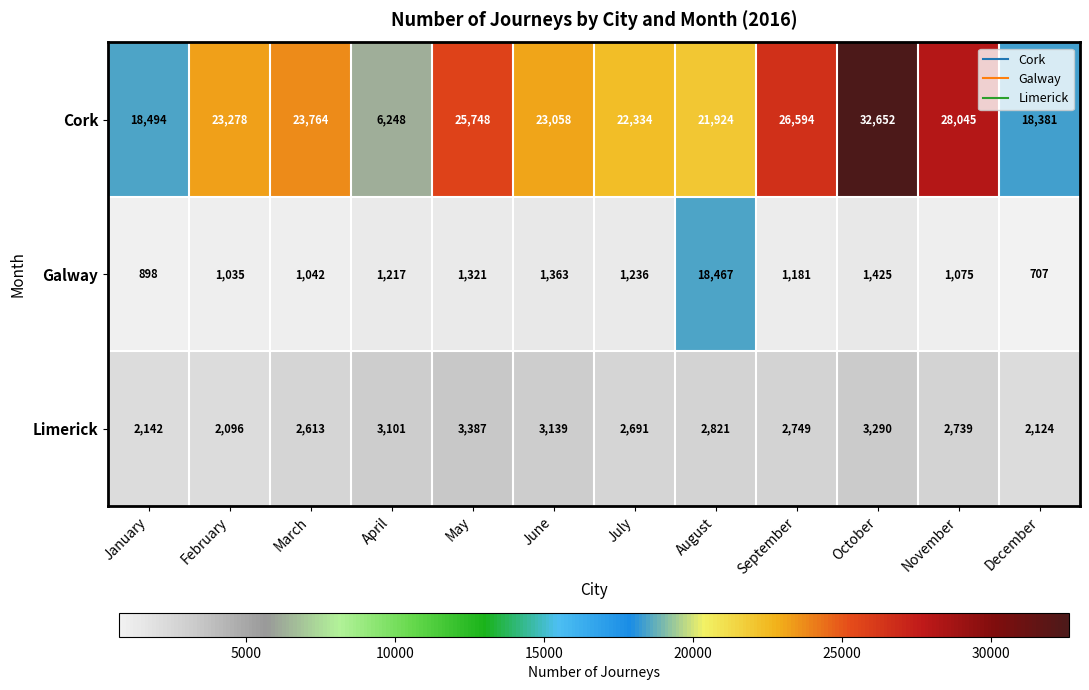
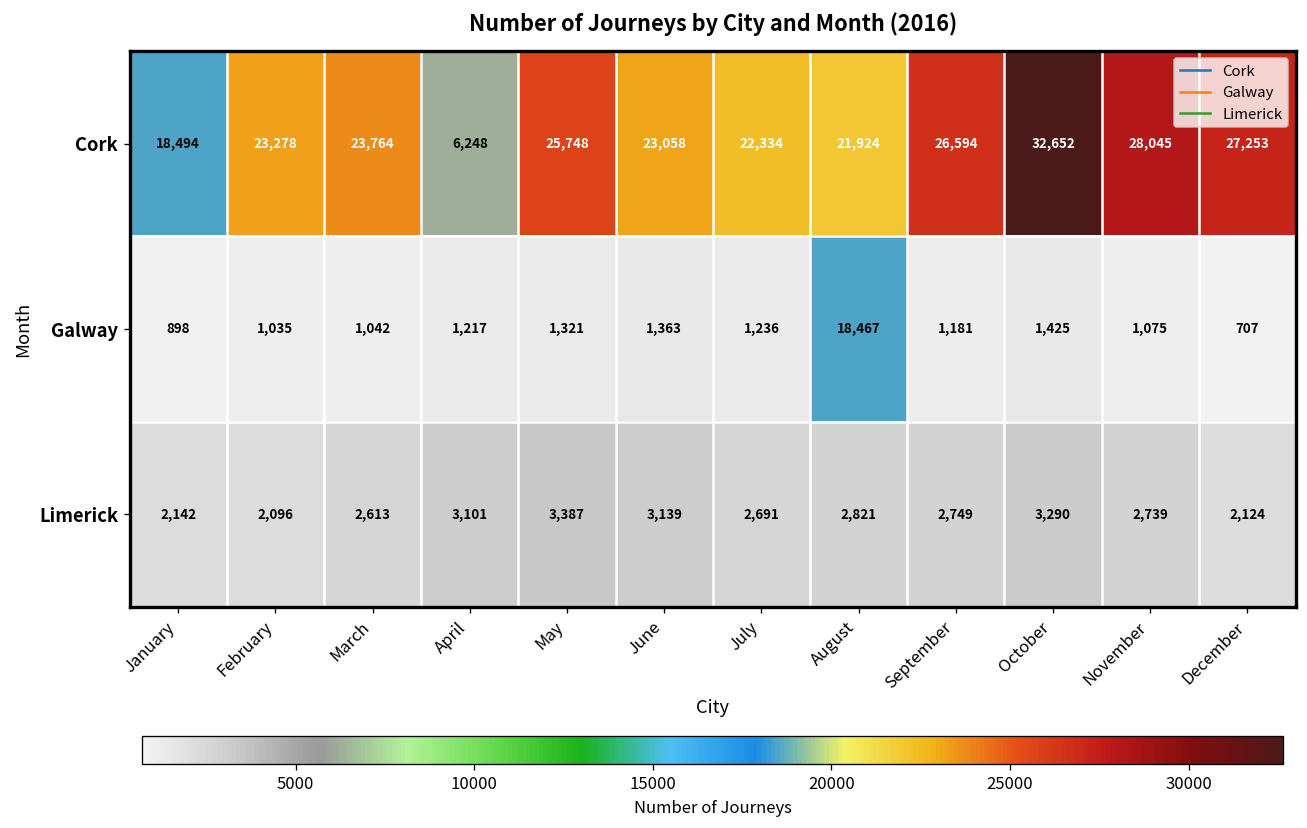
Cork, December: 18,381 -> 27,253
